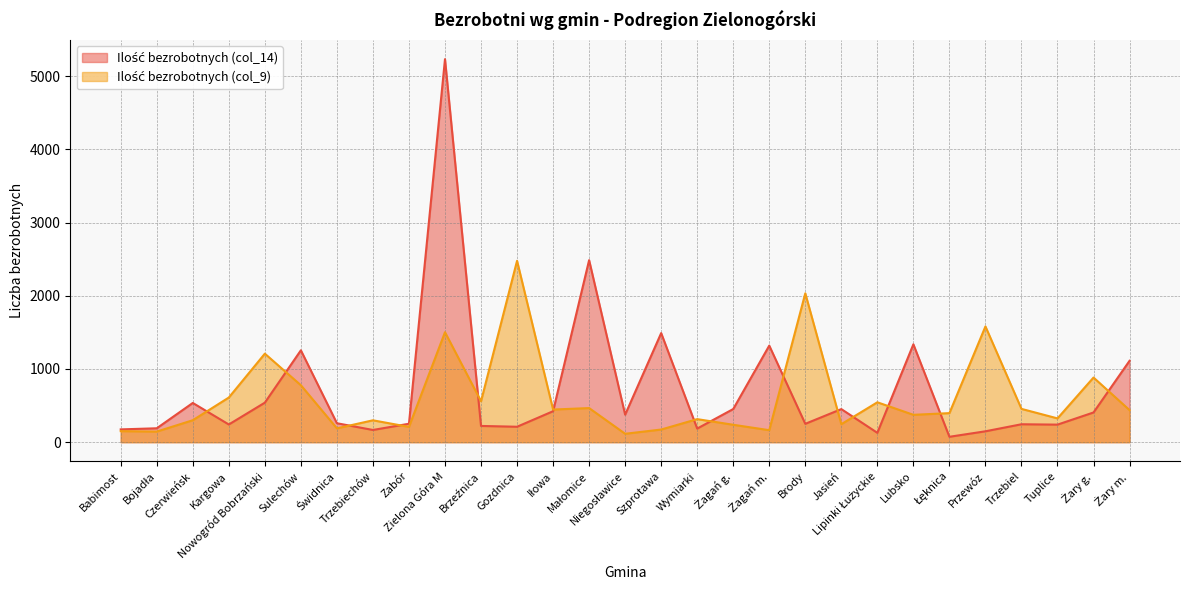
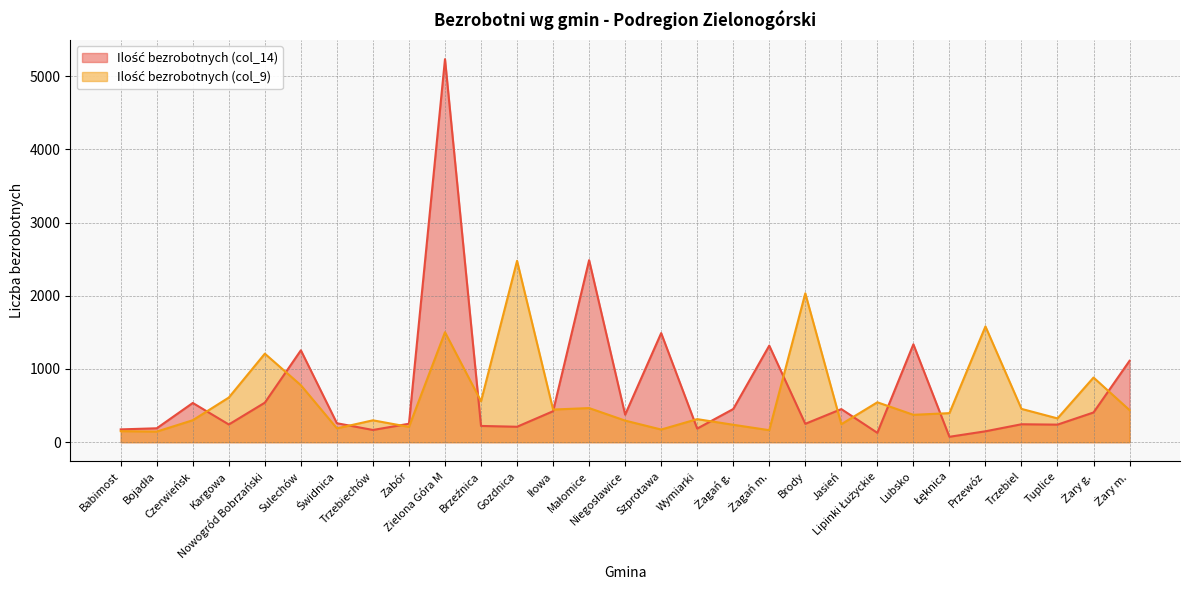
Ilość bezrobotnych (col_9), Niegosławice: 100 -> 300
